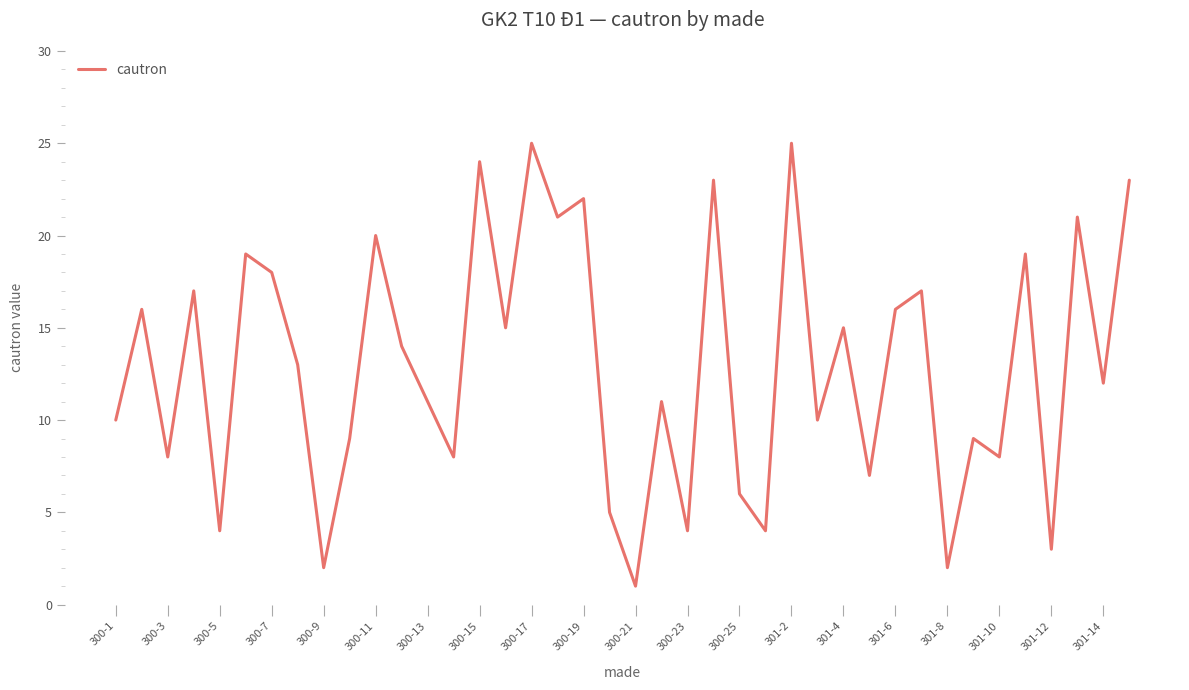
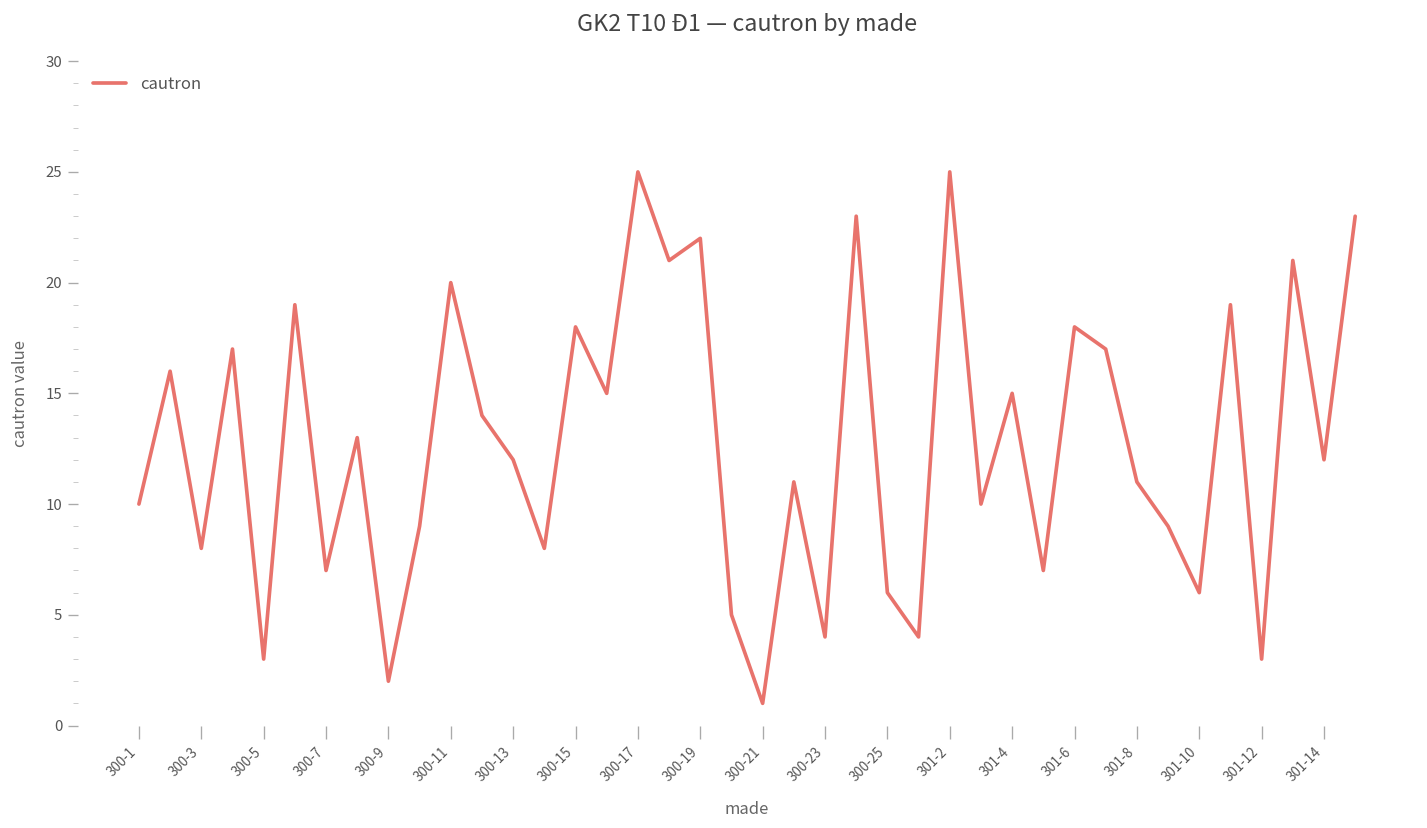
300-5: 4 -> 3
300-7: 18 -> 7
300-13: 11 -> 12
300-15: 24 -> 18
301-6: 16 -> 18
301-8: 2 -> 11
301-10: 8 -> 6
